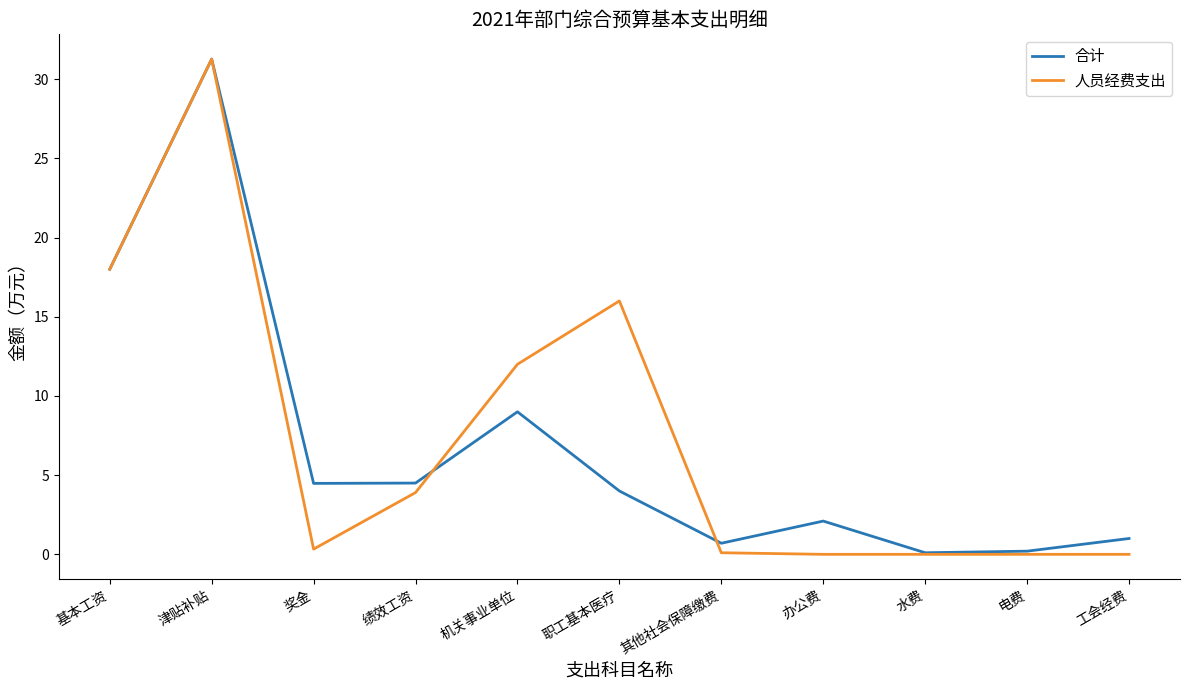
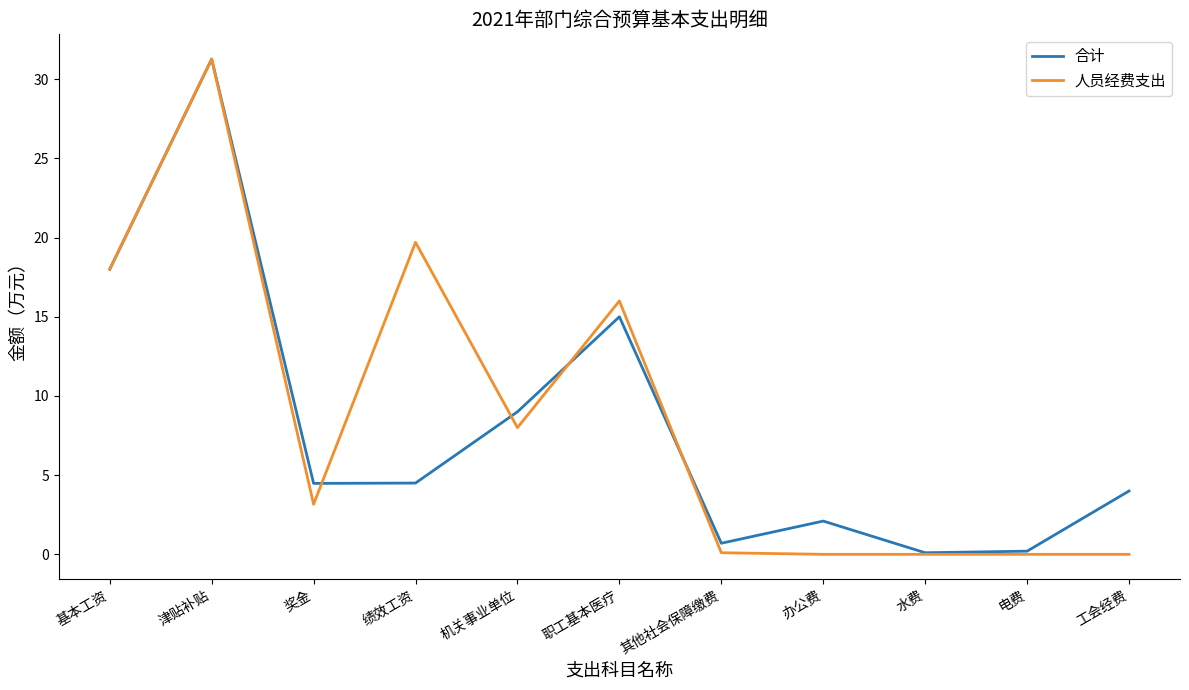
人员经费支出, 奖金: 0.3 -> 3.2
人员经费支出, 绩效工资: 3.9 -> 19.7
人员经费支出, 机关事业单位: 12 -> 8
合计, 职工基本医疗: 4 -> 15
合计, 工会经费: 1 -> 4
